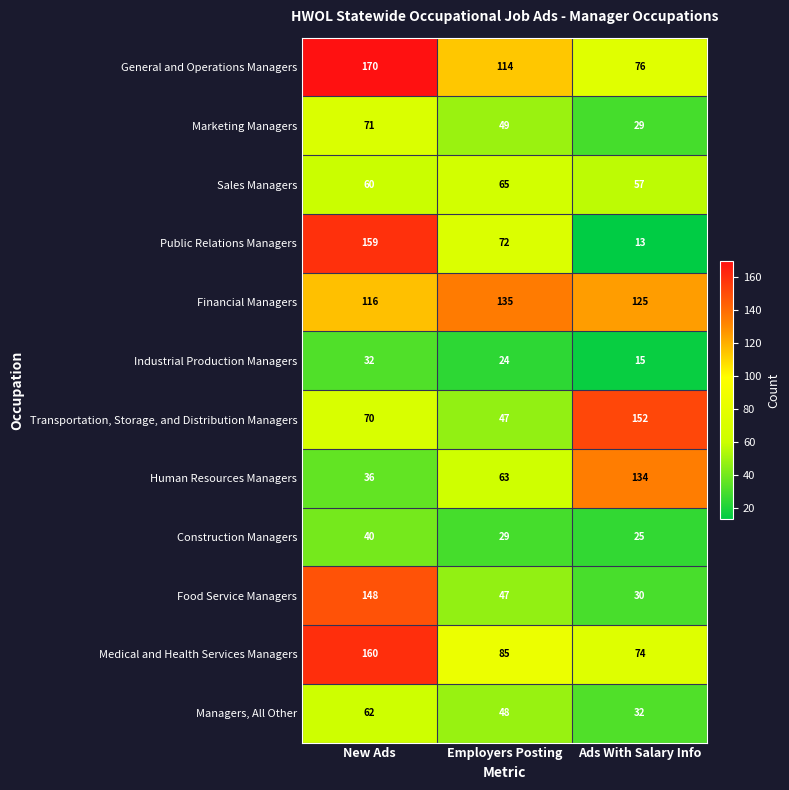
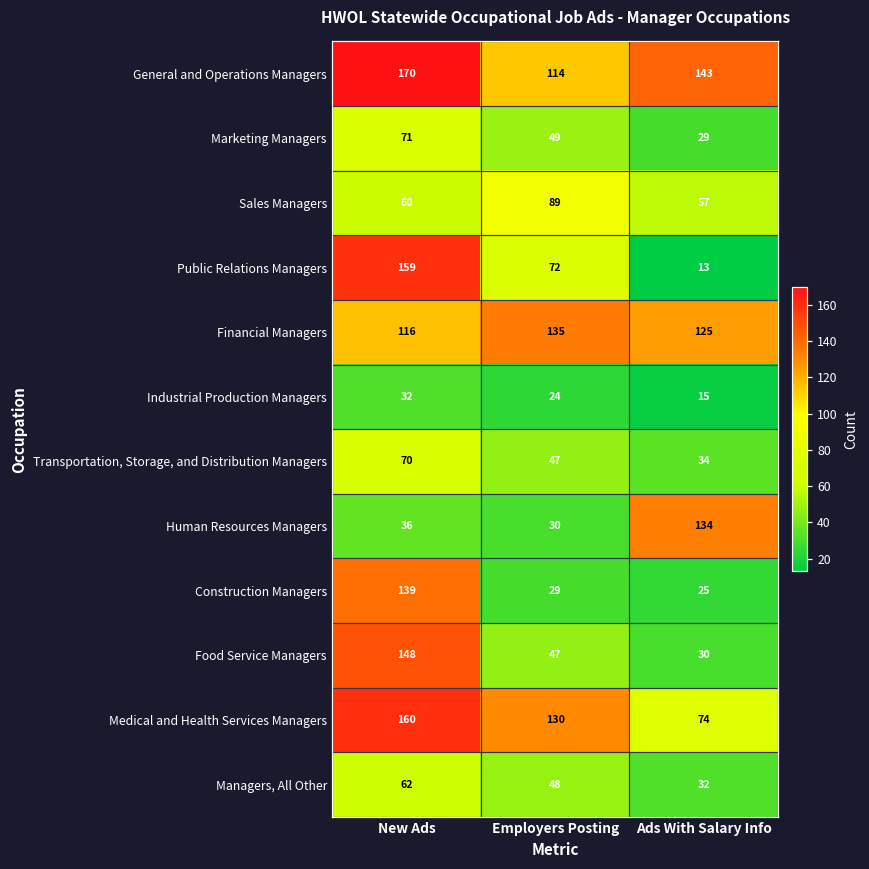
General and Operations Managers, Ads With Salary Info: 76 -> 143
Sales Managers, Employers Posting: 65 -> 89
Transportation, Storage, and Distribution Managers, Ads With Salary Info: 152 -> 34
Human Resources Managers, Employers Posting: 63 -> 30
Construction Managers, New Ads: 40 -> 139
Medical and Health Services Managers, Employers Posting: 85 -> 130
